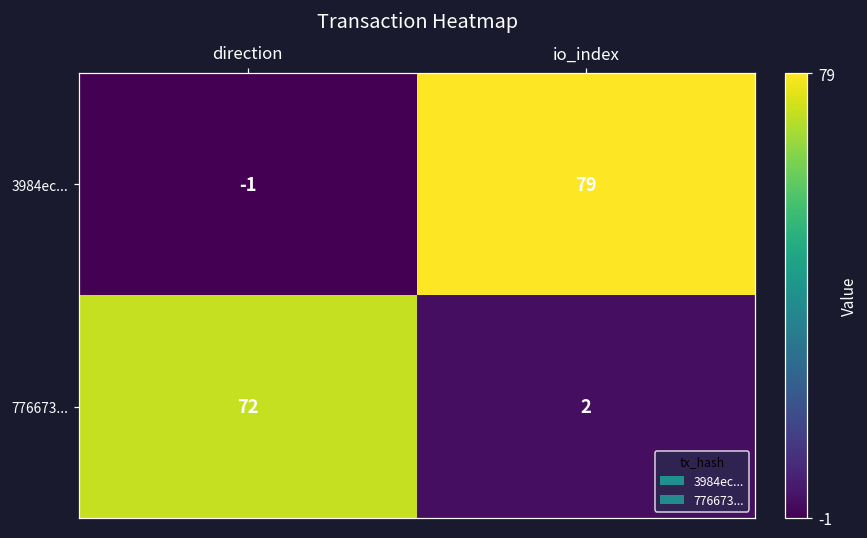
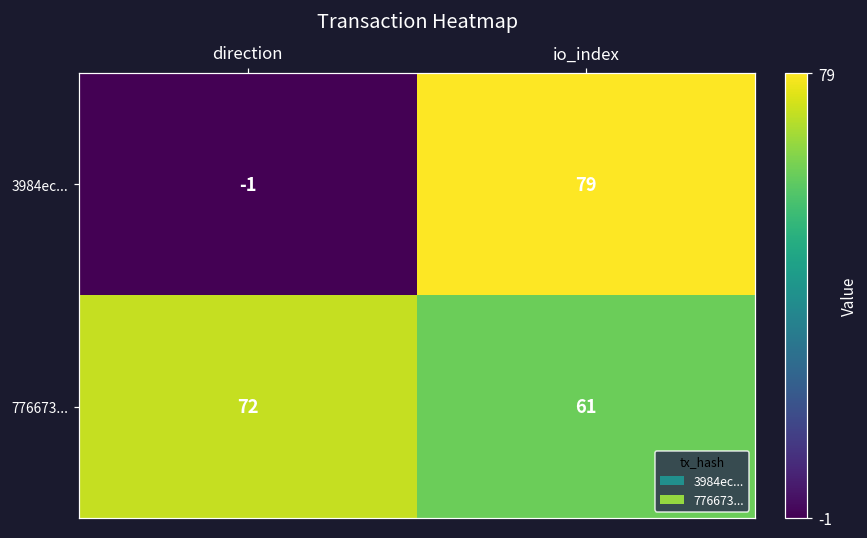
776673..., io_index: 2 -> 61
